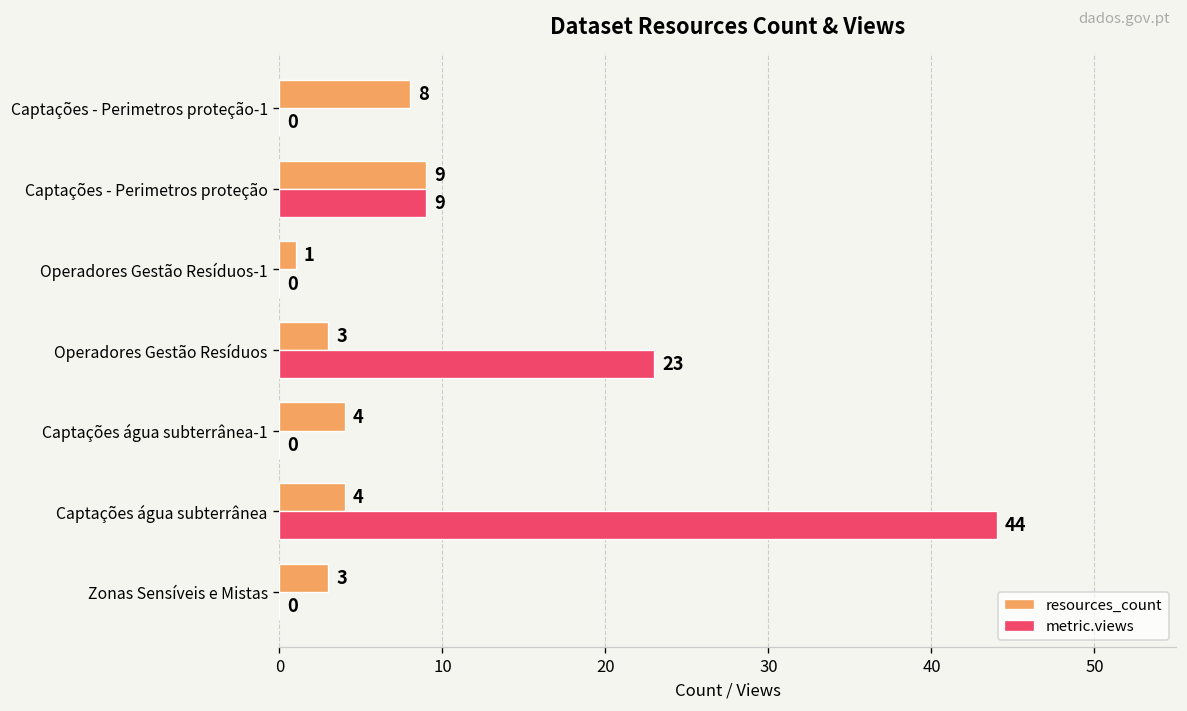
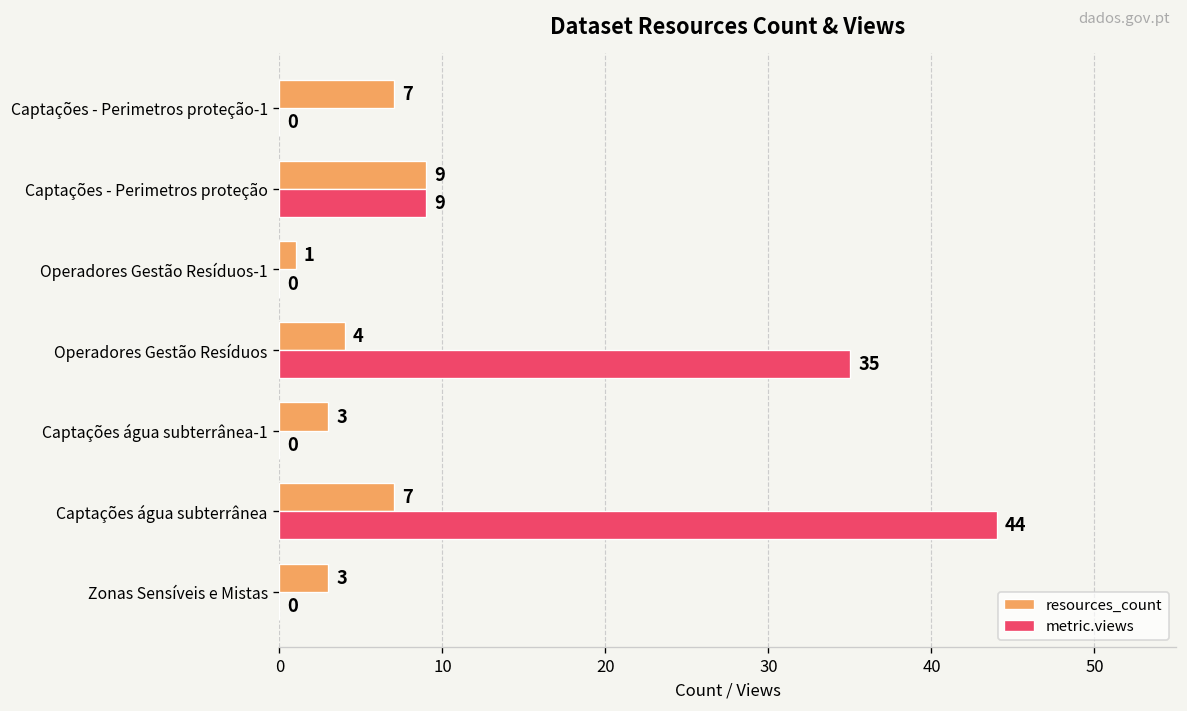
resources_count, Captações - Perimetros proteção-1: 8 -> 7
resources_count, Operadores Gestão Resíduos: 3 -> 4
metric.views, Operadores Gestão Resíduos: 23 -> 35
resources_count, Captações água subterrânea-1: 4 -> 3
resources_count, Captações água subterrânea: 4 -> 7
